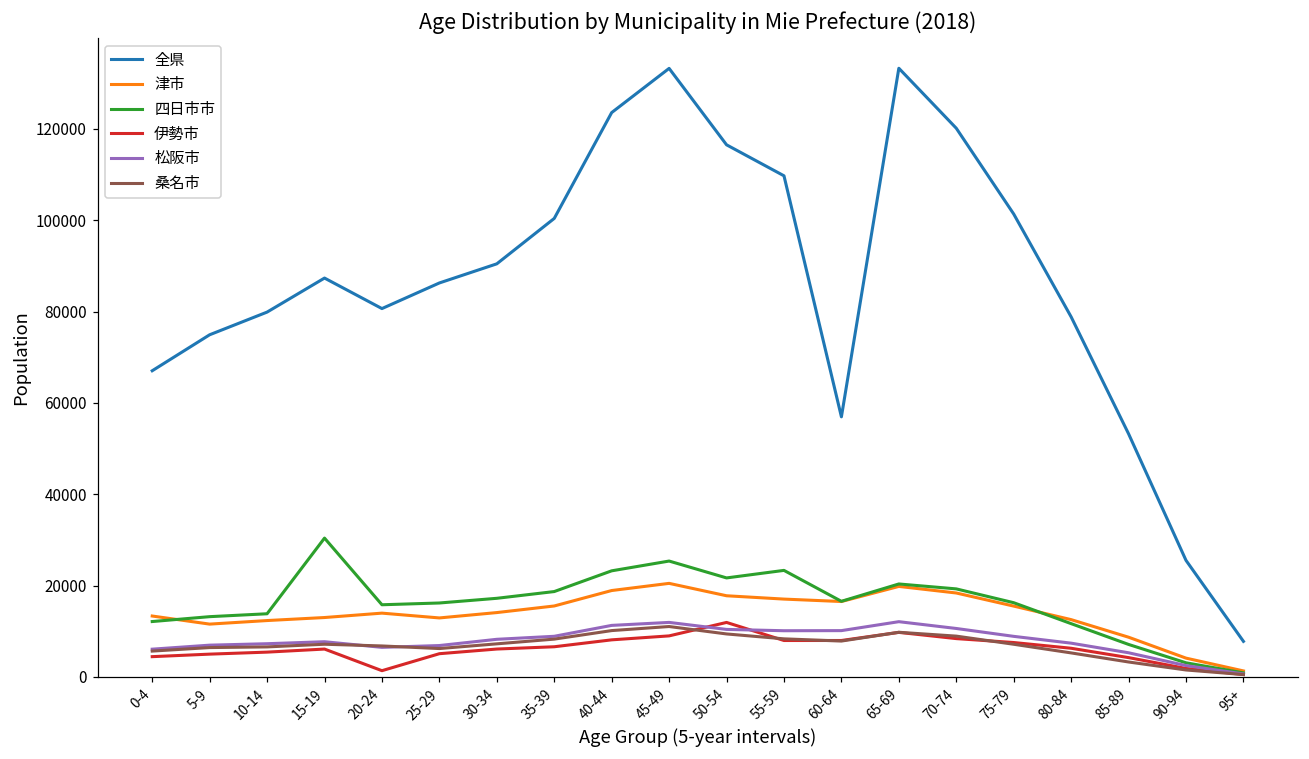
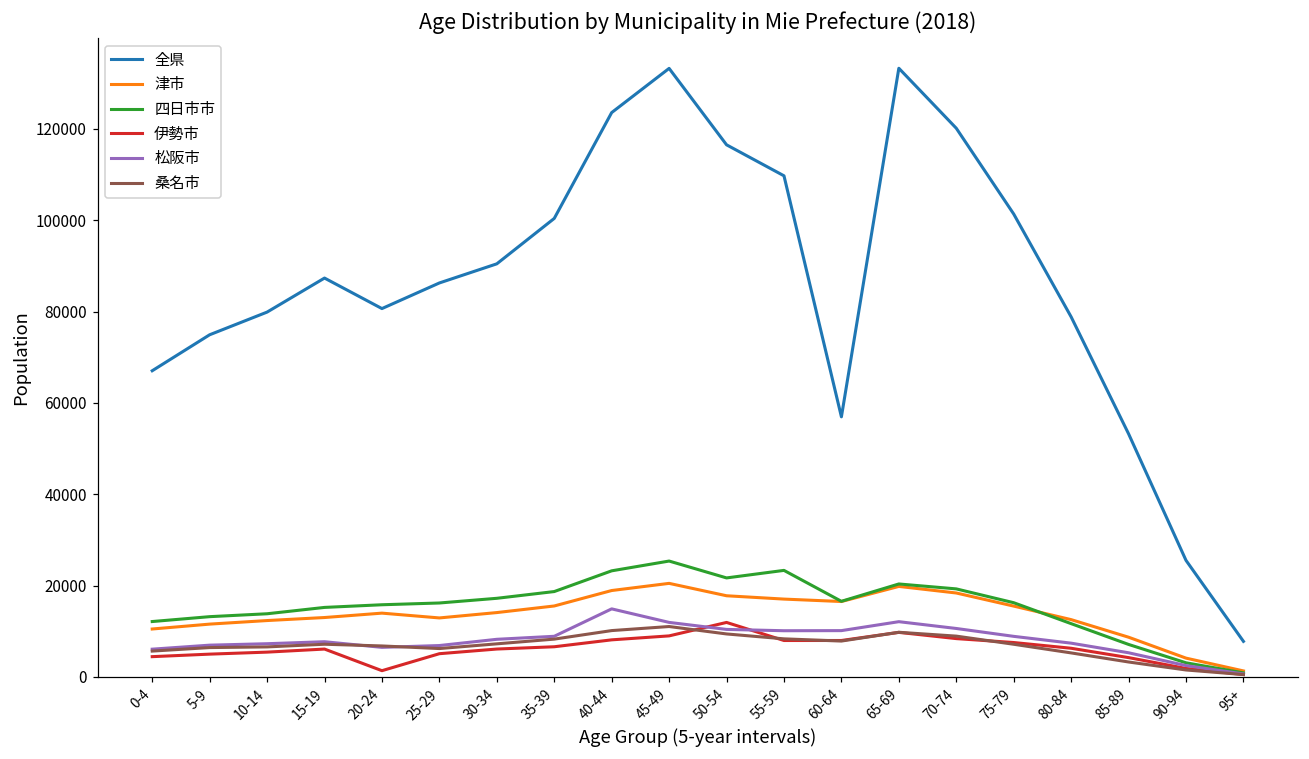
津市, 0-4: 13000 -> 10000
四日市市, 15-19: 30000 -> 15000
松阪市, 40-44: 11000 -> 15000
